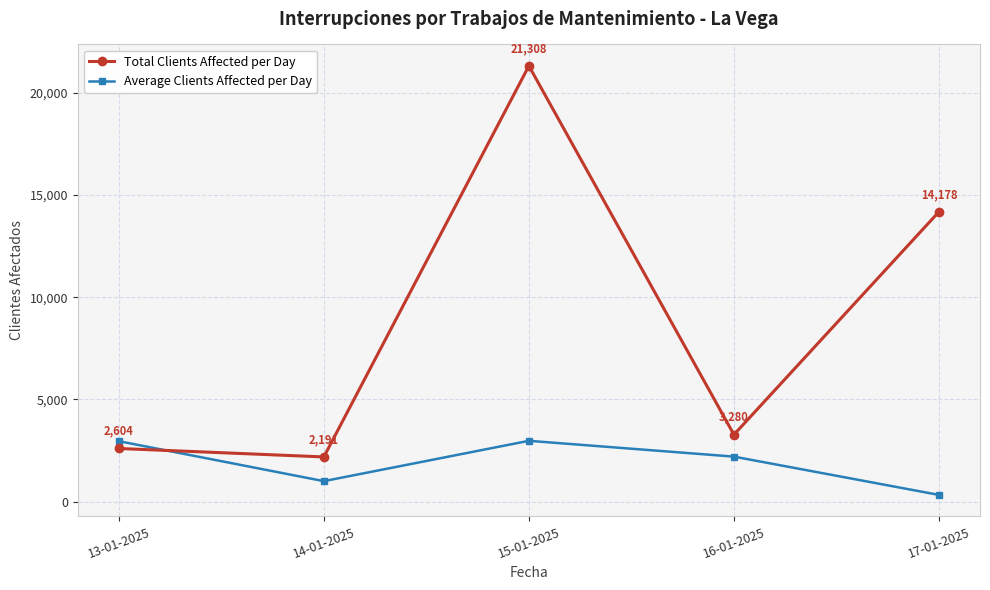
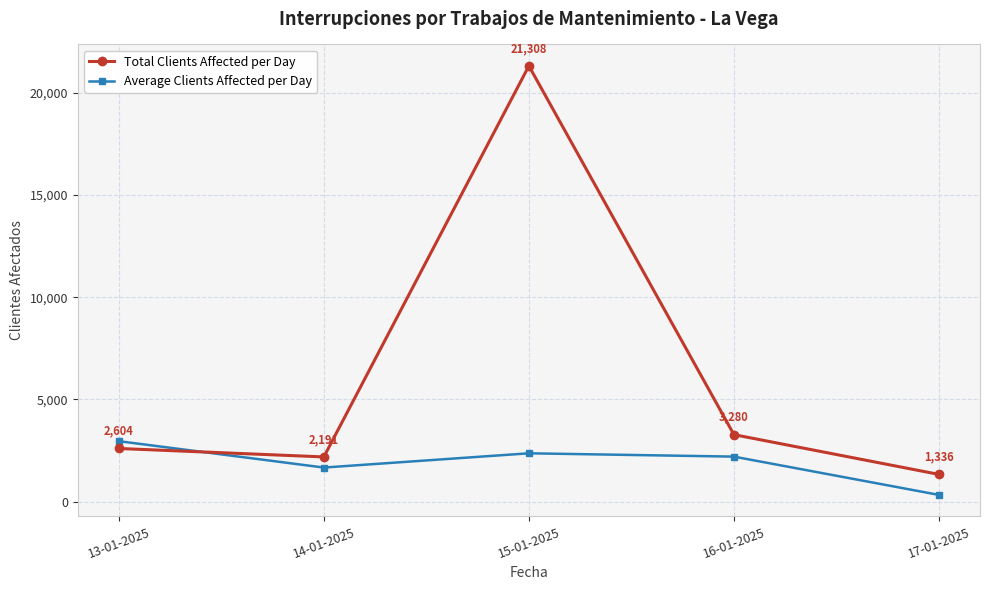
Average Clients Affected per Day, 14-01-2025: 1,000 -> 1,700
Average Clients Affected per Day, 15-01-2025: 3,000 -> 2,400
Total Clients Affected per Day, 17-01-2025: 14,178 -> 1,336
